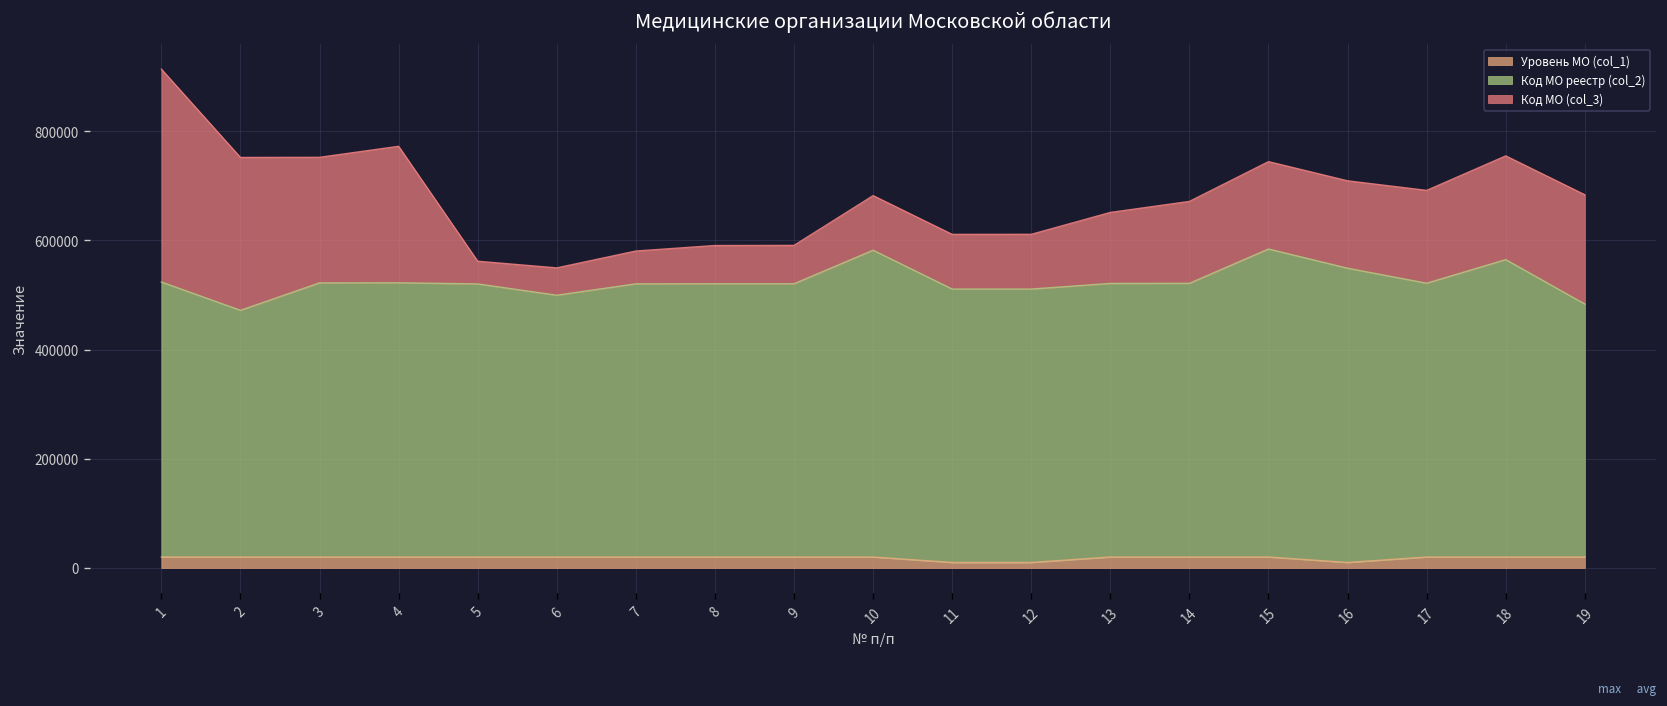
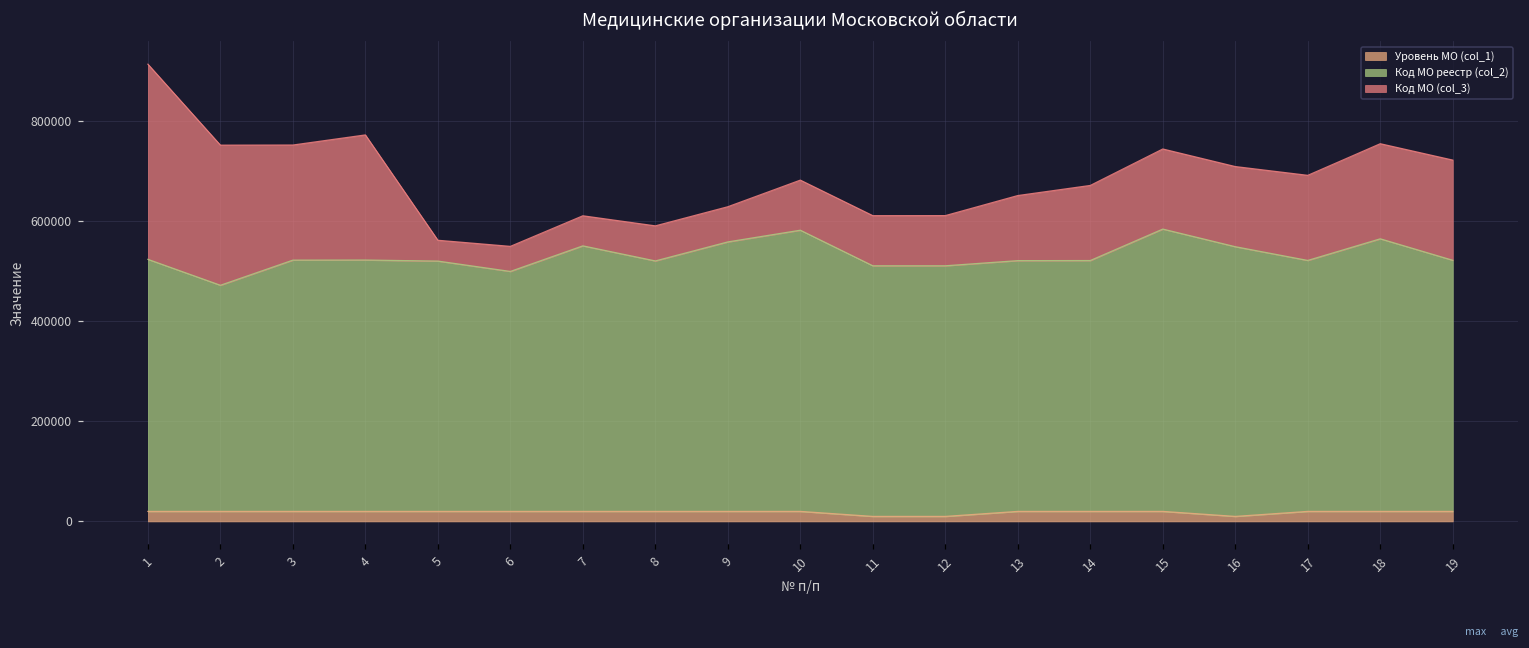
Код МО реестр (col_2), 7: 500000 -> 530000
Код МО реестр (col_2), 9: 500000 -> 540000
Код МО реестр (col_2), 19: 460000 -> 500000
